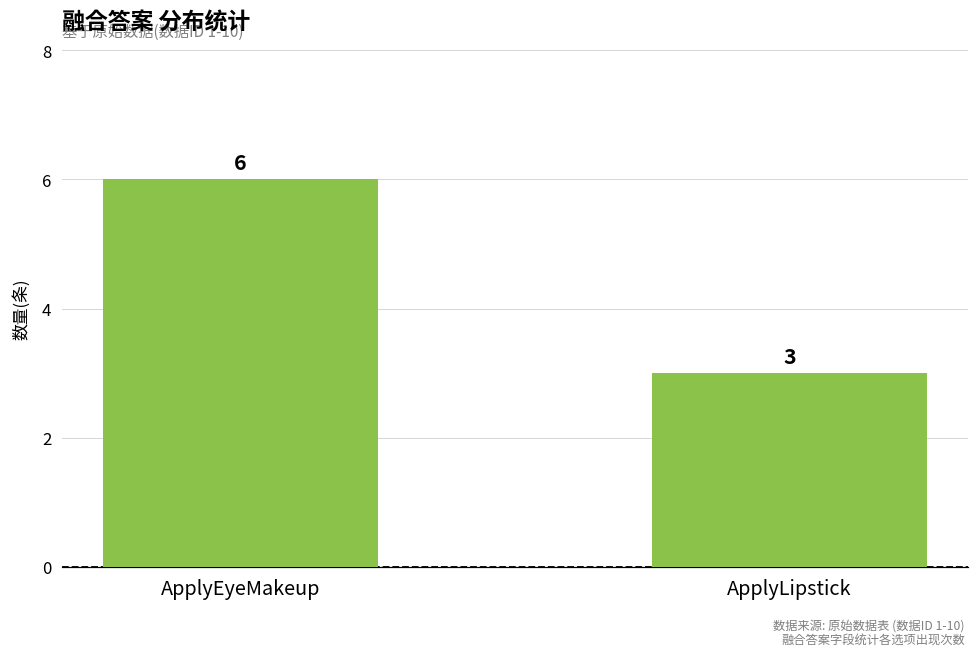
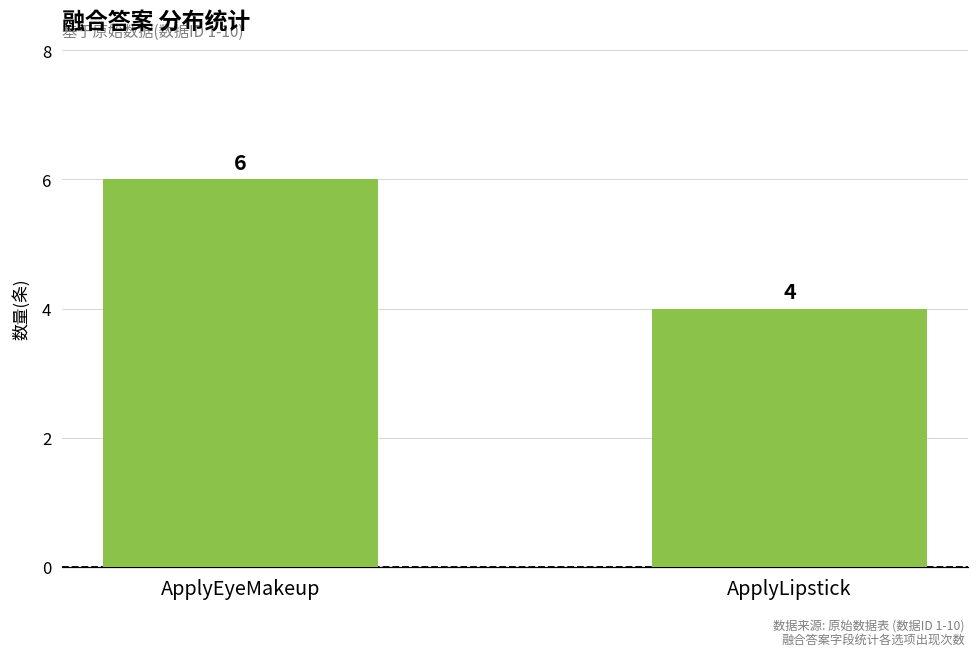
ApplyLipstick: 3 -> 4
